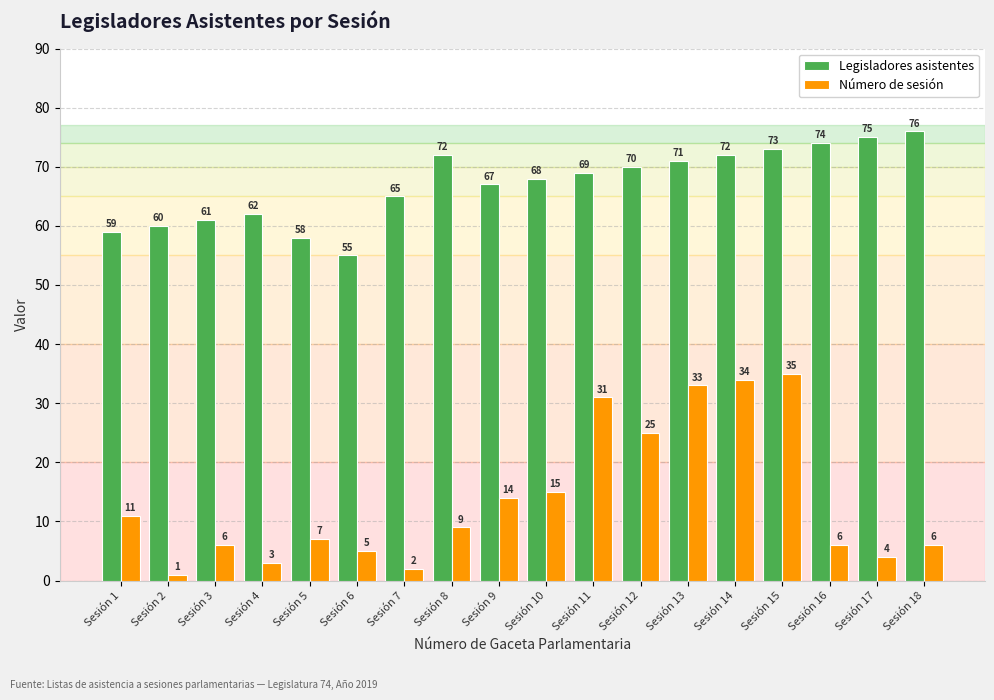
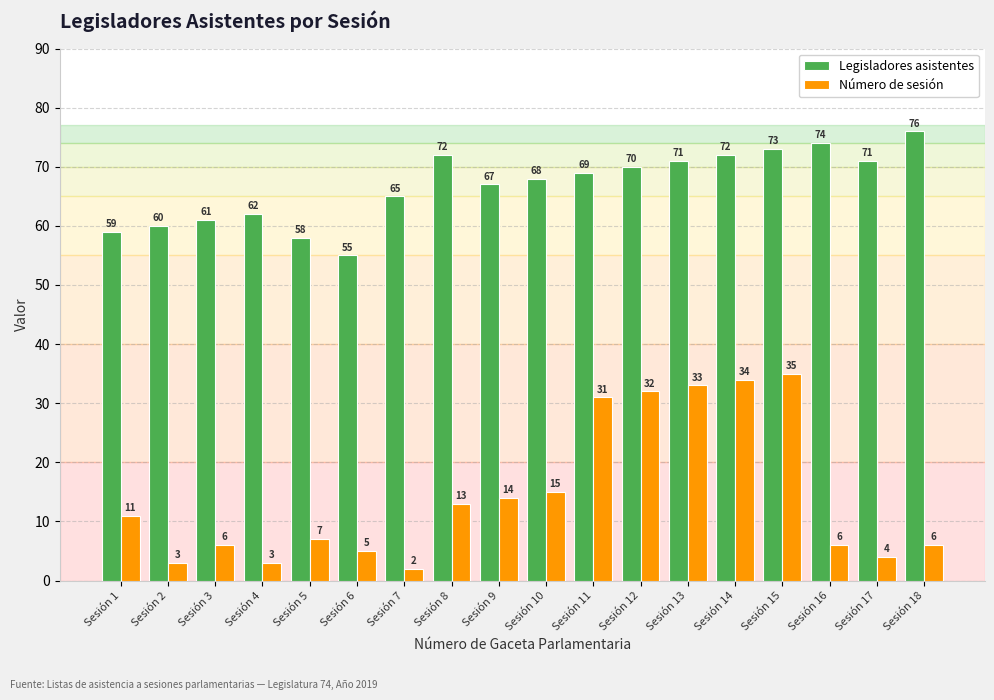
Número de sesión, Sesión 2: 1 -> 3
Número de sesión, Sesión 8: 9 -> 13
Número de sesión, Sesión 12: 25 -> 32
Legisladores asistentes, Sesión 17: 75 -> 71
